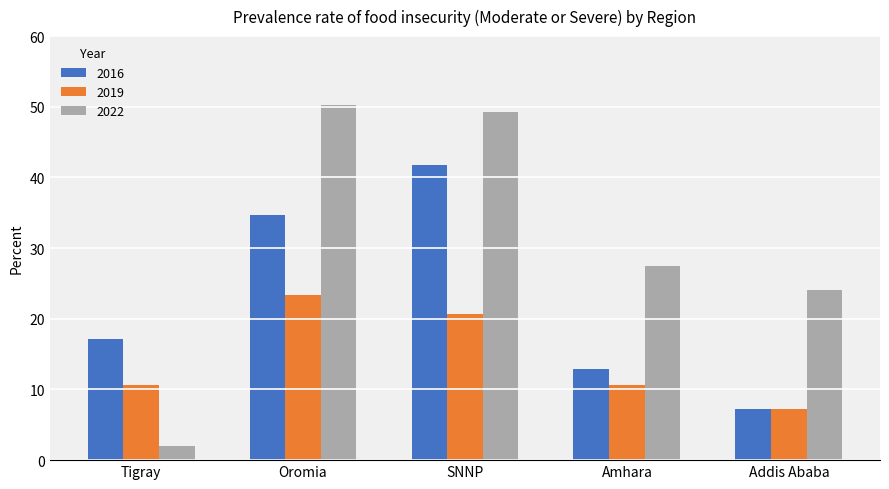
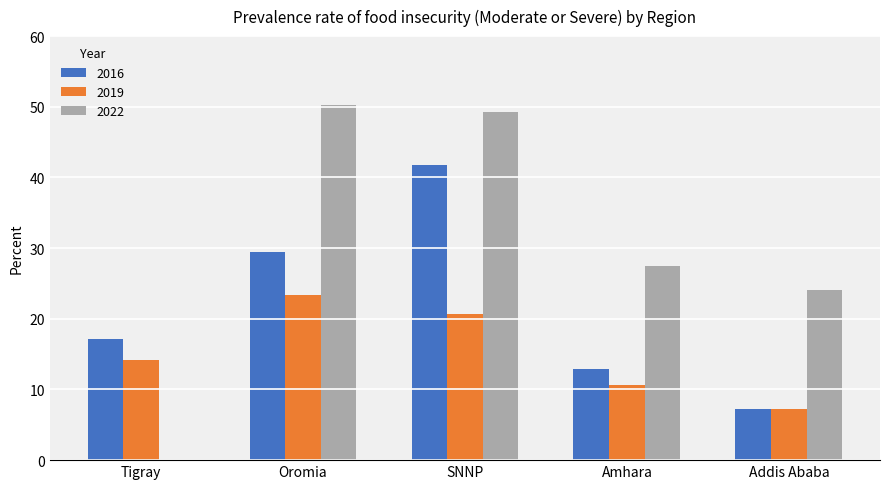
2019, Tigray: 11 -> 14
2022, Tigray: 2 -> 0
2016, Oromia: 35 -> 29
